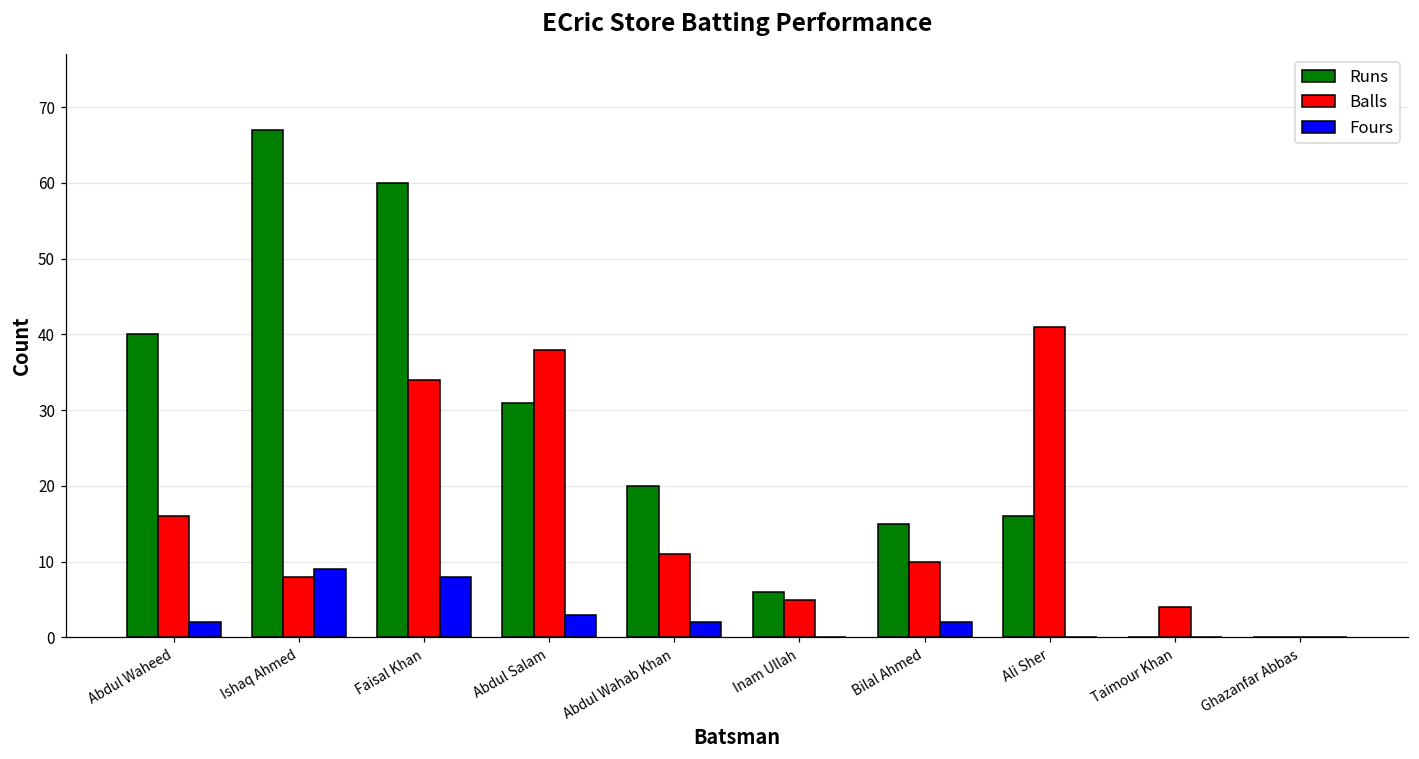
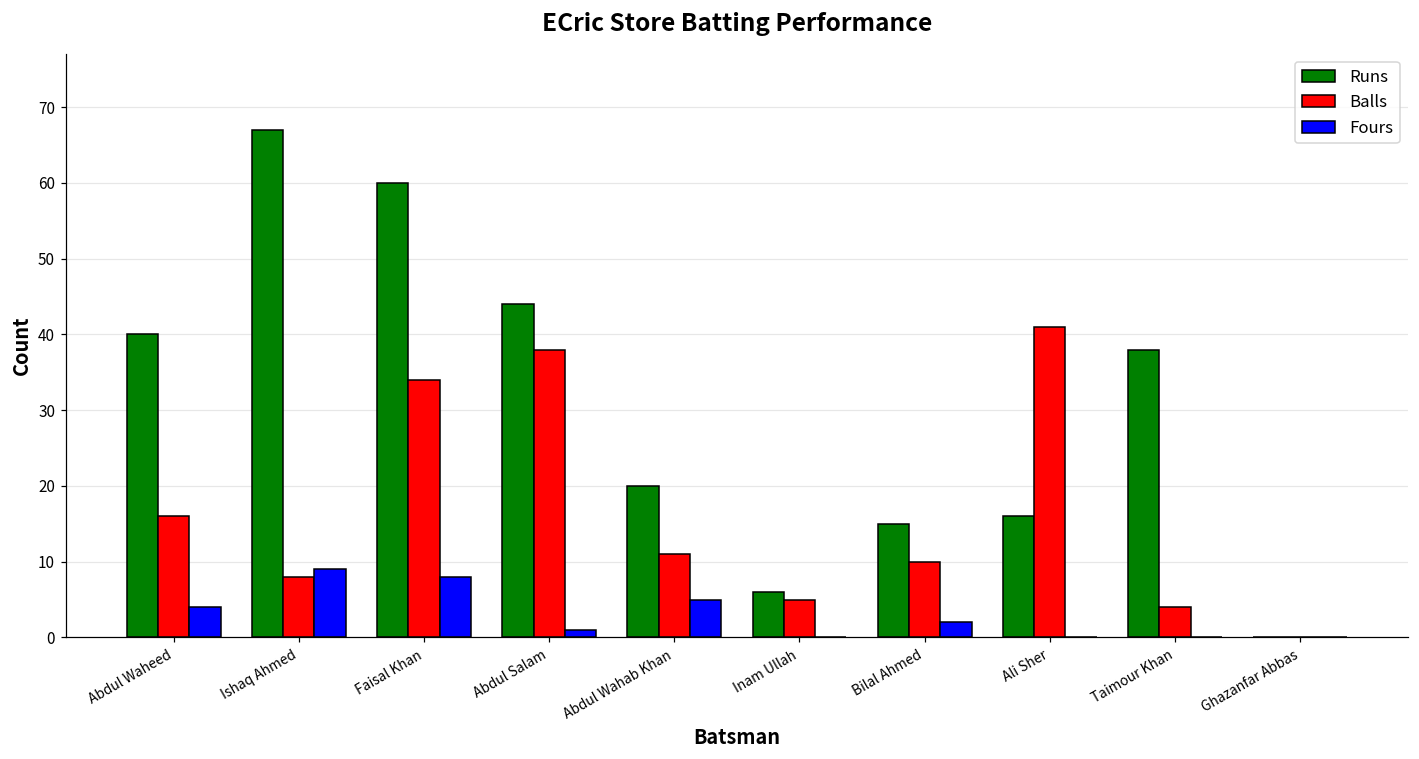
Fours, Abdul Waheed: 2 -> 4
Runs, Abdul Salam: 31 -> 44
Fours, Abdul Salam: 3 -> 1
Fours, Abdul Wahab Khan: 2 -> 5
Runs, Taimour Khan: 0 -> 38
